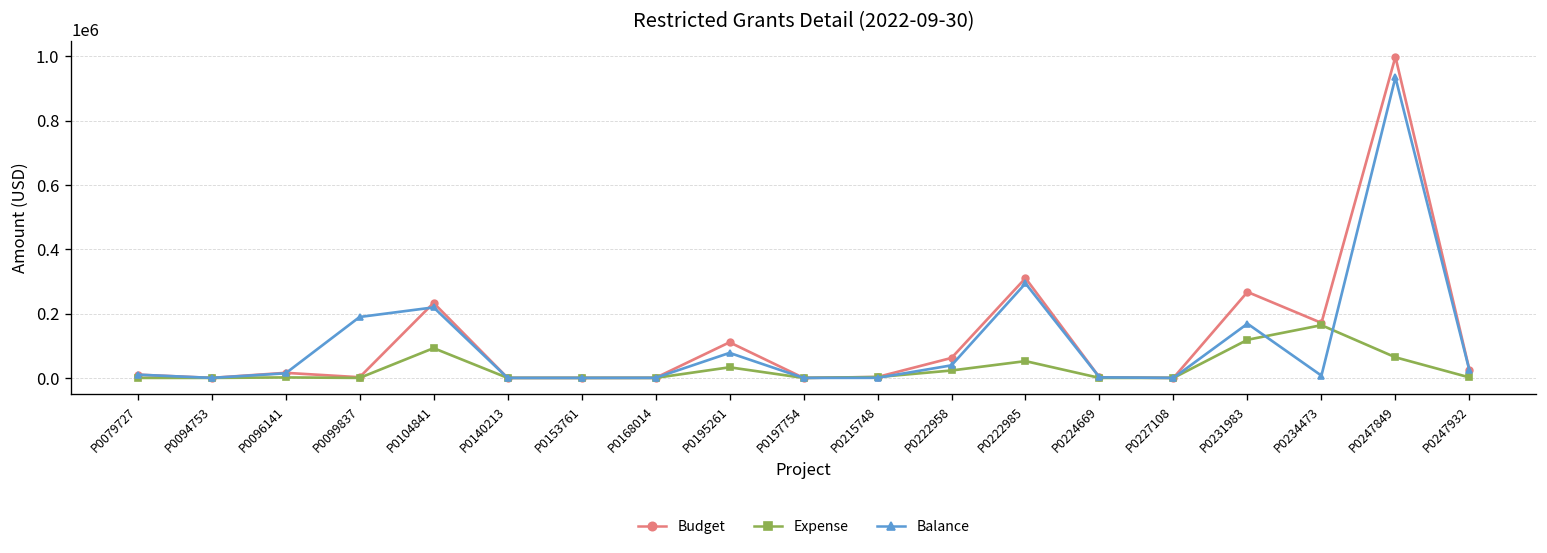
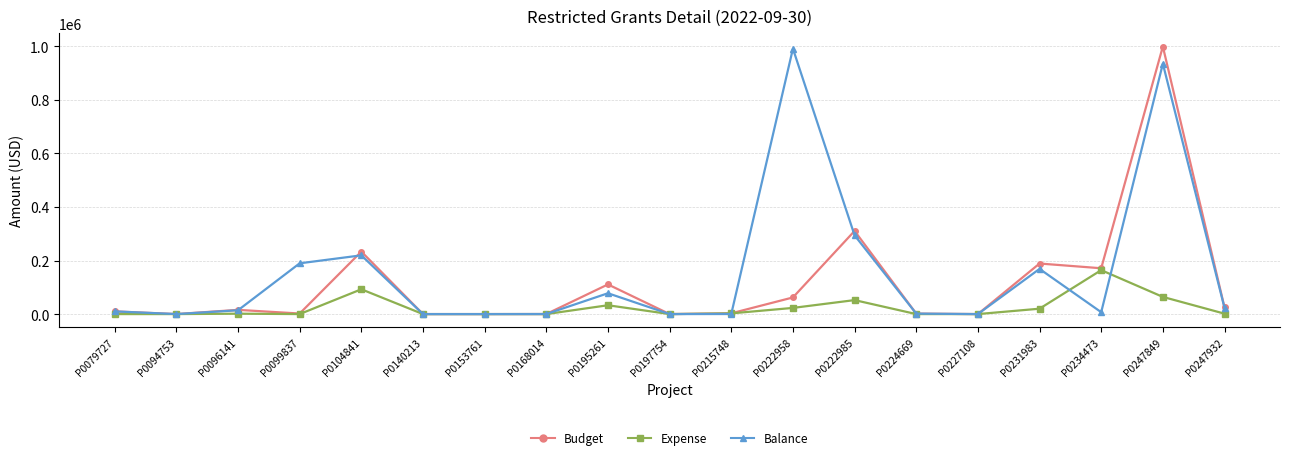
Balance, P0222958: 40000 -> 990000
Budget, P0231983: 270000 -> 190000
Expense, P0231983: 120000 -> 20000
